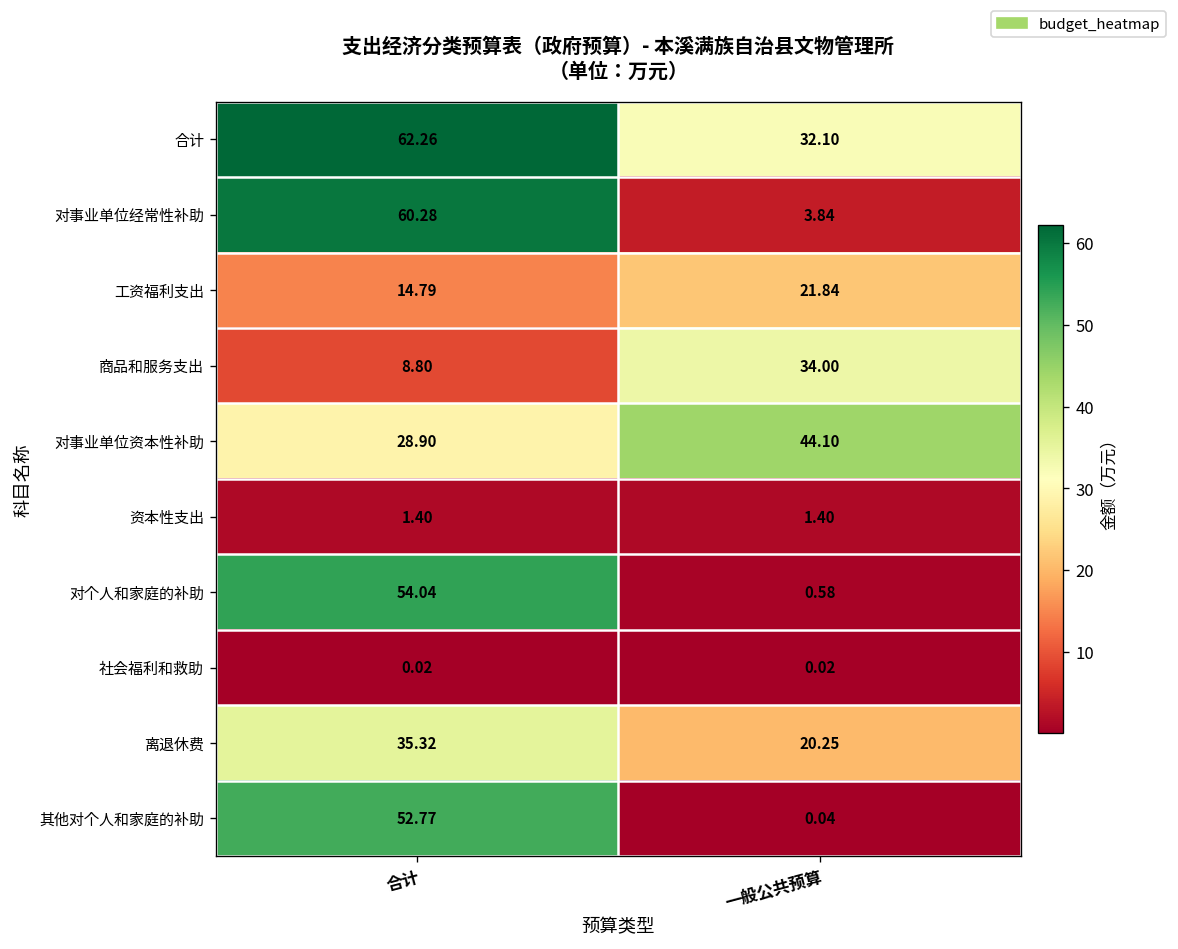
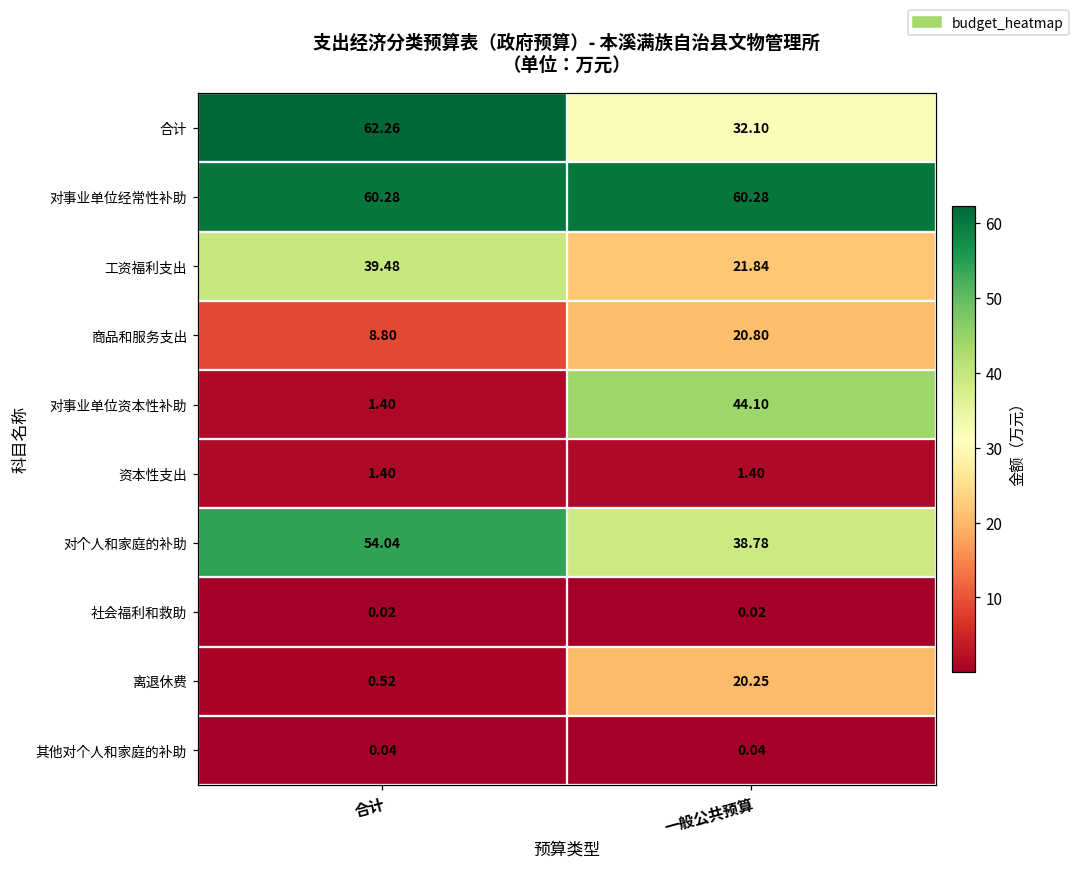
对事业单位经常性补助, 一般公共预算: 3.84 -> 60.28
工资福利支出, 合计: 14.79 -> 39.48
商品和服务支出, 一般公共预算: 34.00 -> 20.80
对事业单位资本性补助, 合计: 28.90 -> 1.40
对个人和家庭的补助, 一般公共预算: 0.58 -> 38.78
离退休费, 合计: 35.32 -> 0.52
其他对个人和家庭的补助, 合计: 52.77 -> 0.04
